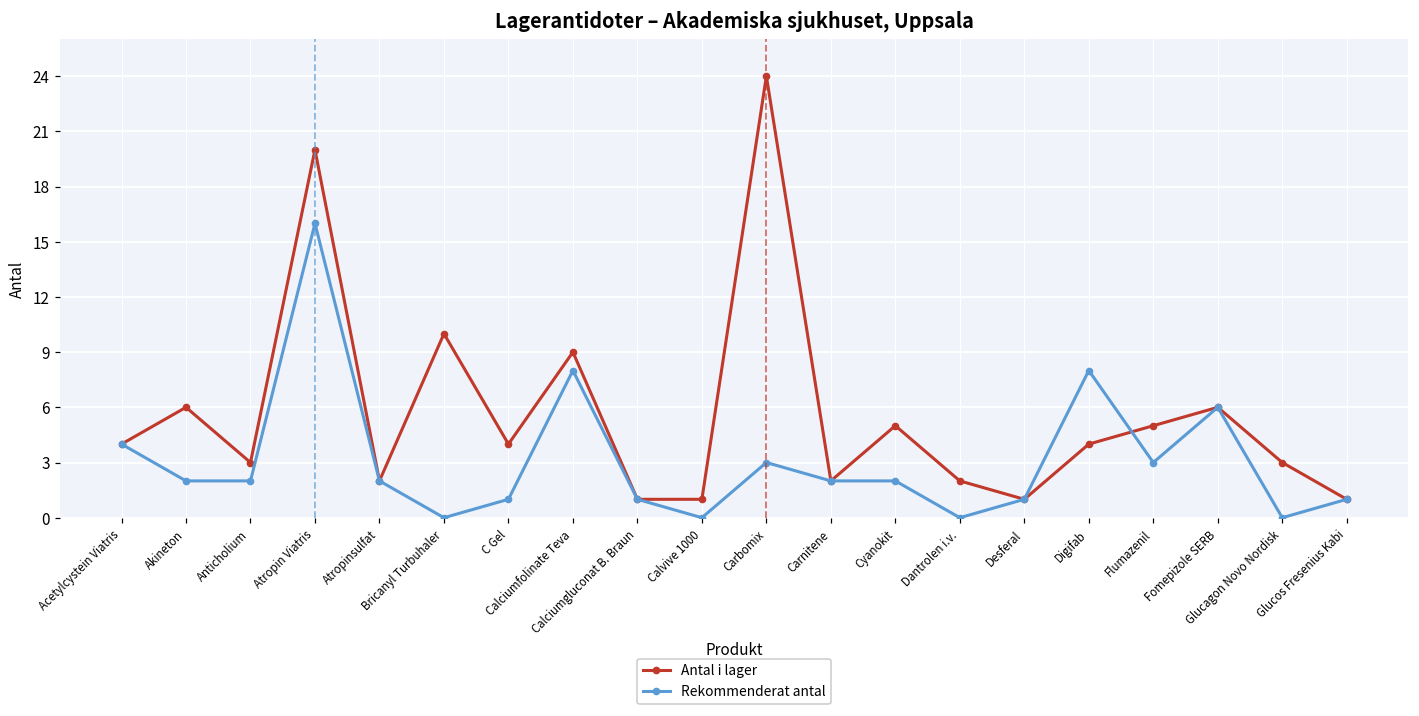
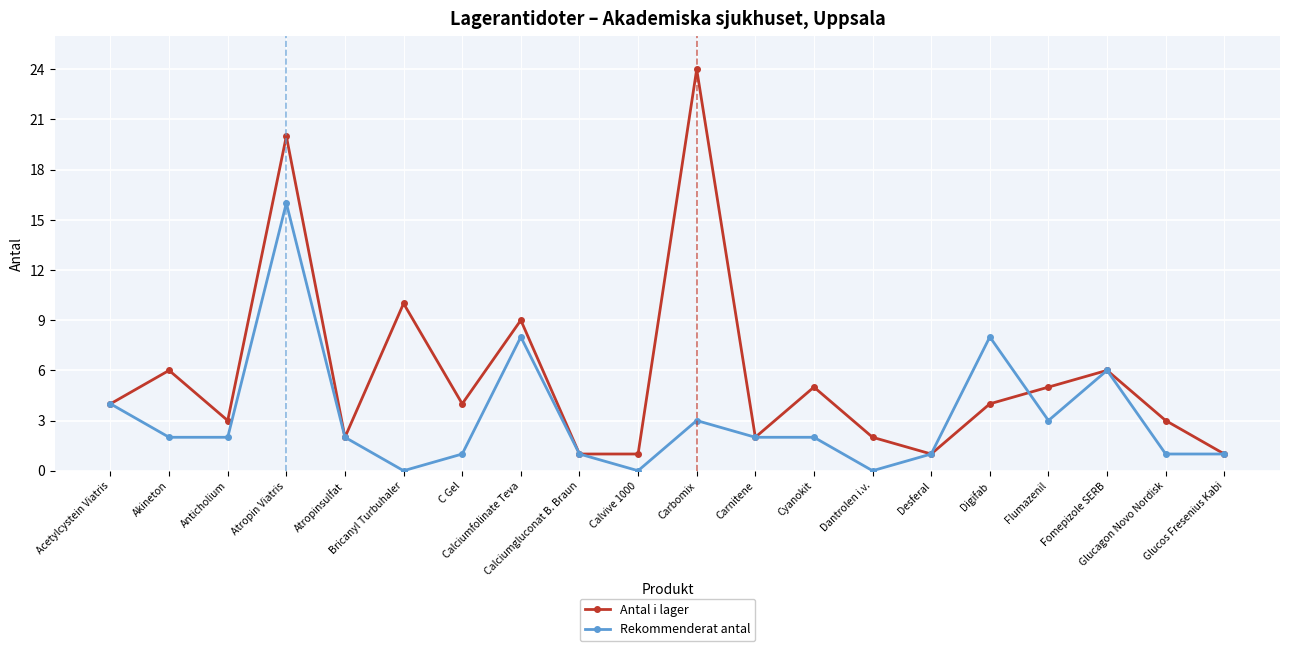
Rekommenderat antal, Glucagon Novo Nordisk: 0 -> 1
